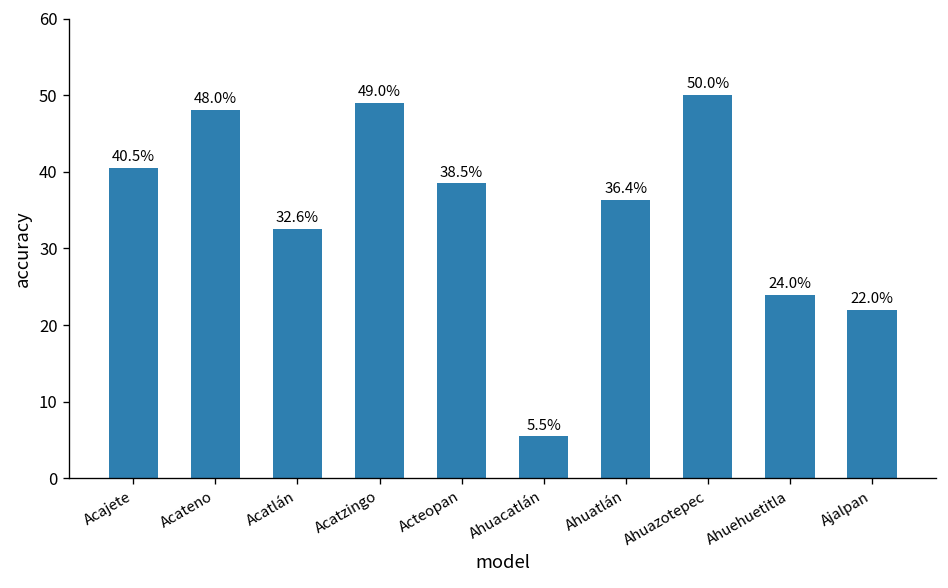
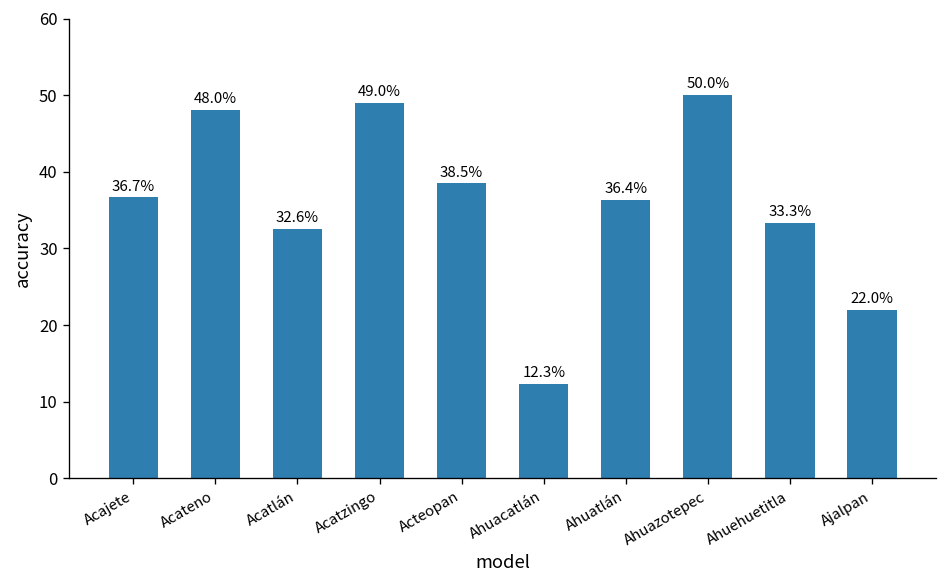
Acajete: 40.5% -> 36.7%
Ahuacatlán: 5.5% -> 12.3%
Ahuehuetitla: 24.0% -> 33.3%
